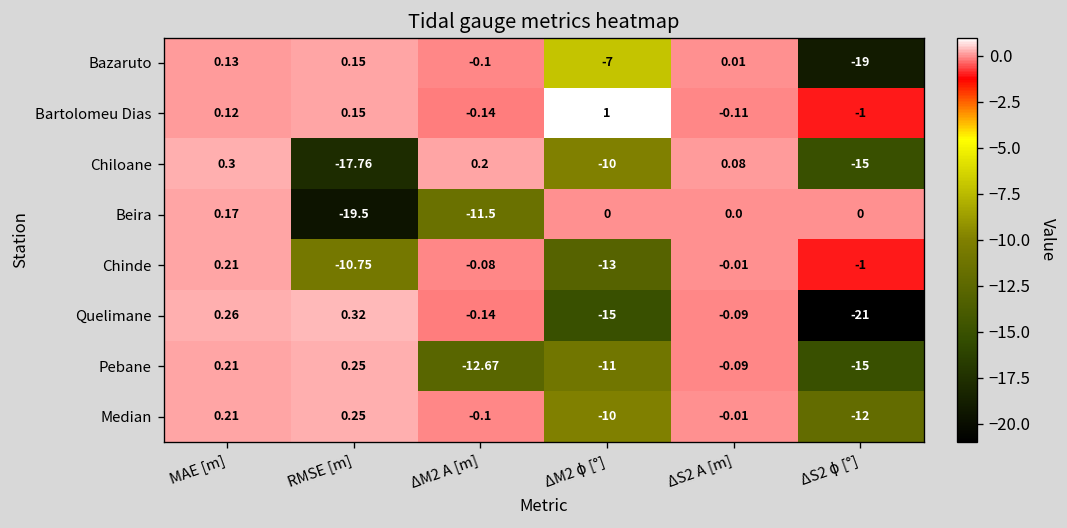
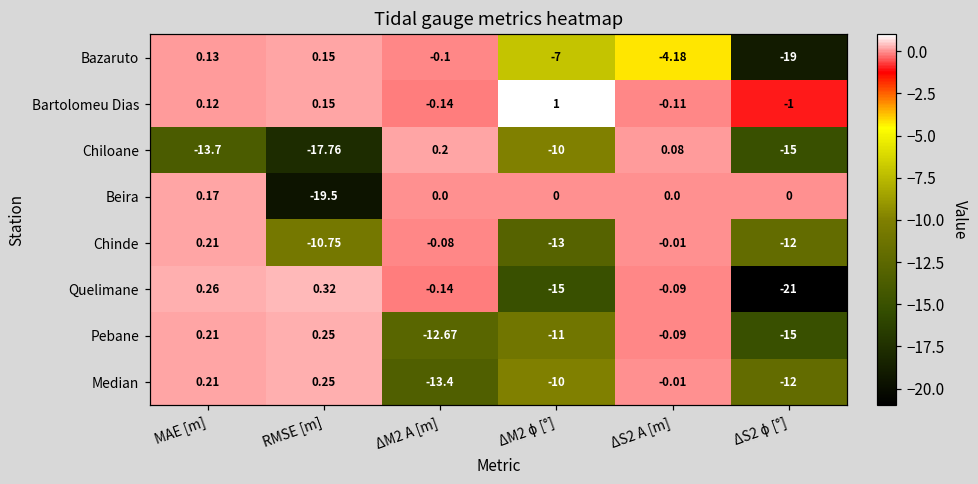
Bazaruto, ΔS2 A [m]: 0.01 -> -4.18
Chiloane, MAE [m]: 0.3 -> -13.7
Beira, ΔM2 A [m]: -11.5 -> 0.0
Chinde, ΔS2 ϕ [°]: -1 -> -12
Median, ΔM2 A [m]: -0.1 -> -13.4
